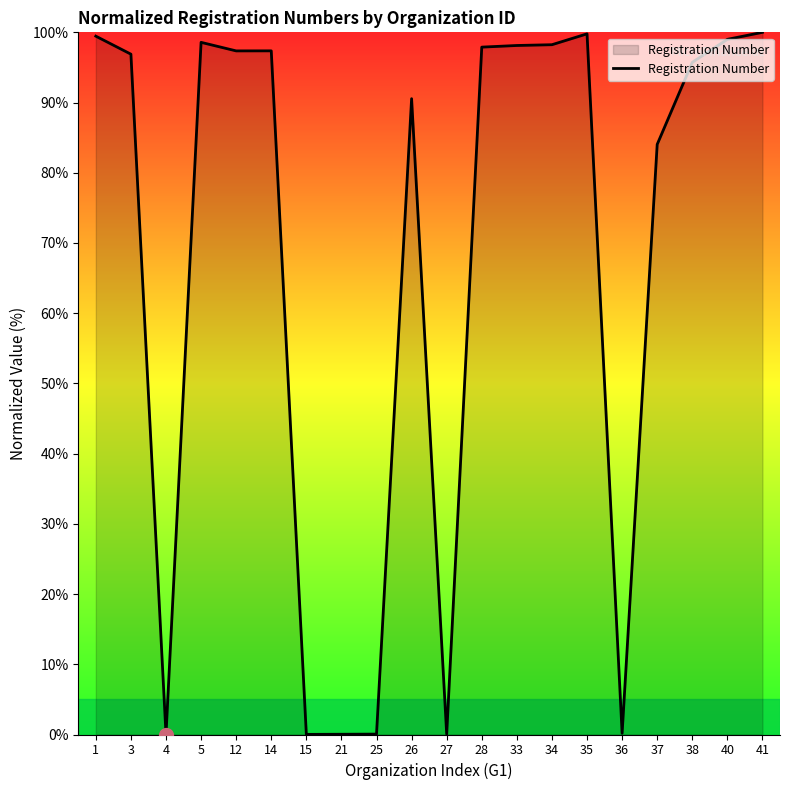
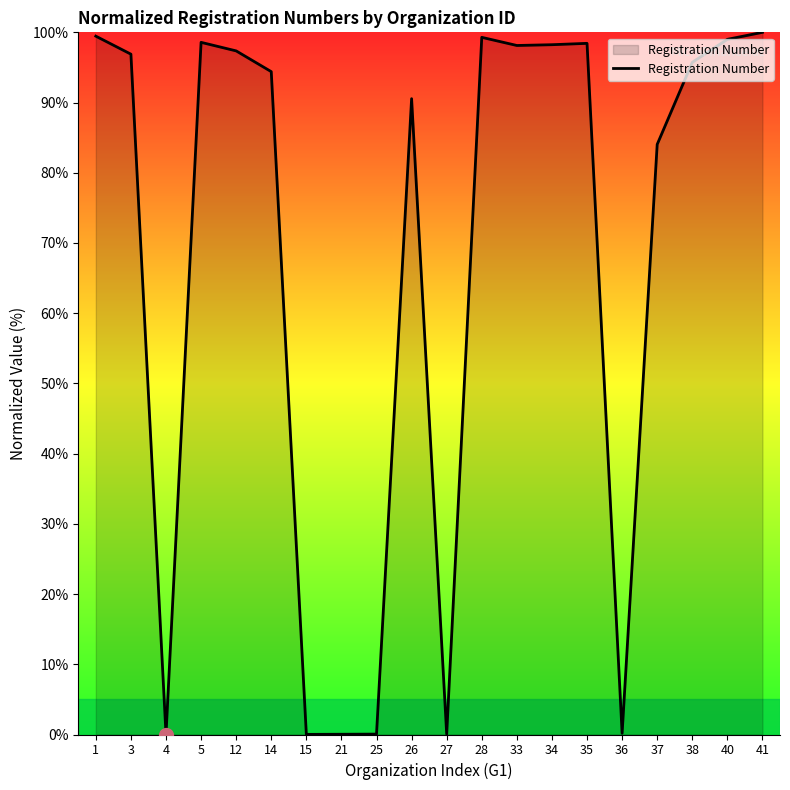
Registration Number, 14: 97% -> 94%
Registration Number, 28: 98% -> 99%
Registration Number, 35: 100% -> 98%
